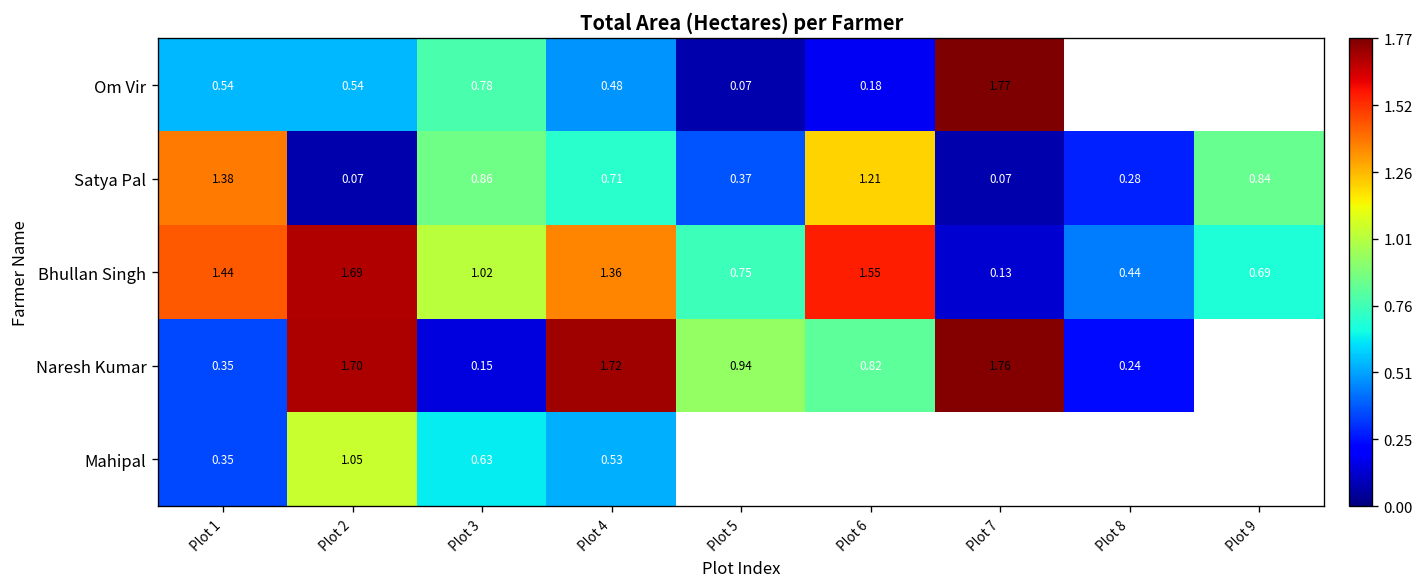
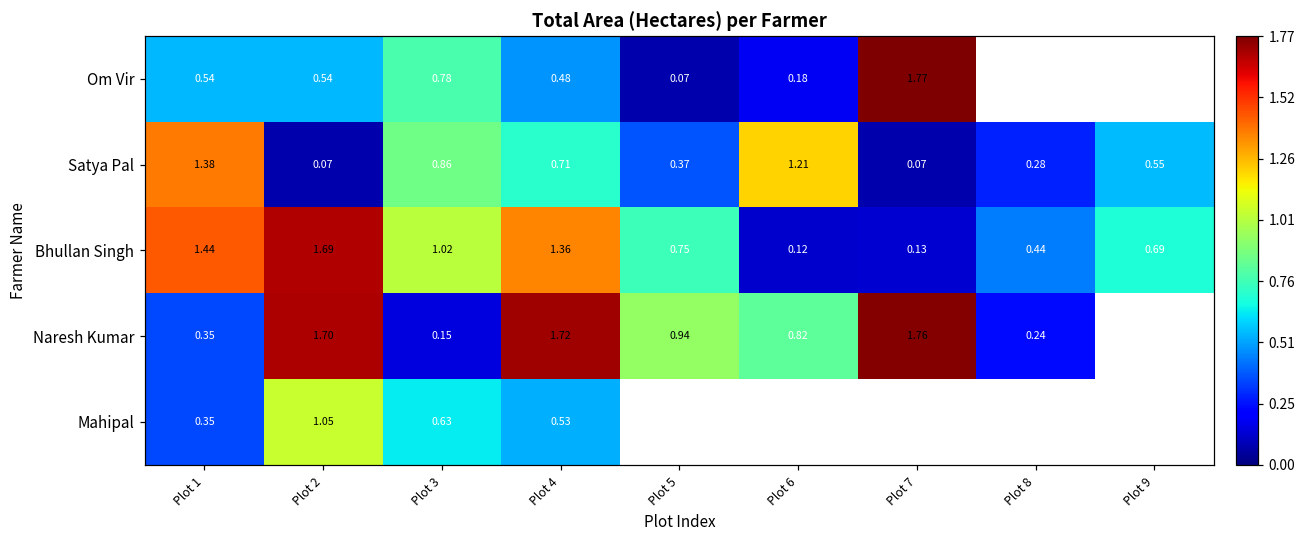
Satya Pal, Plot 9: 0.84 -> 0.55
Bhullan Singh, Plot 6: 1.55 -> 0.12
